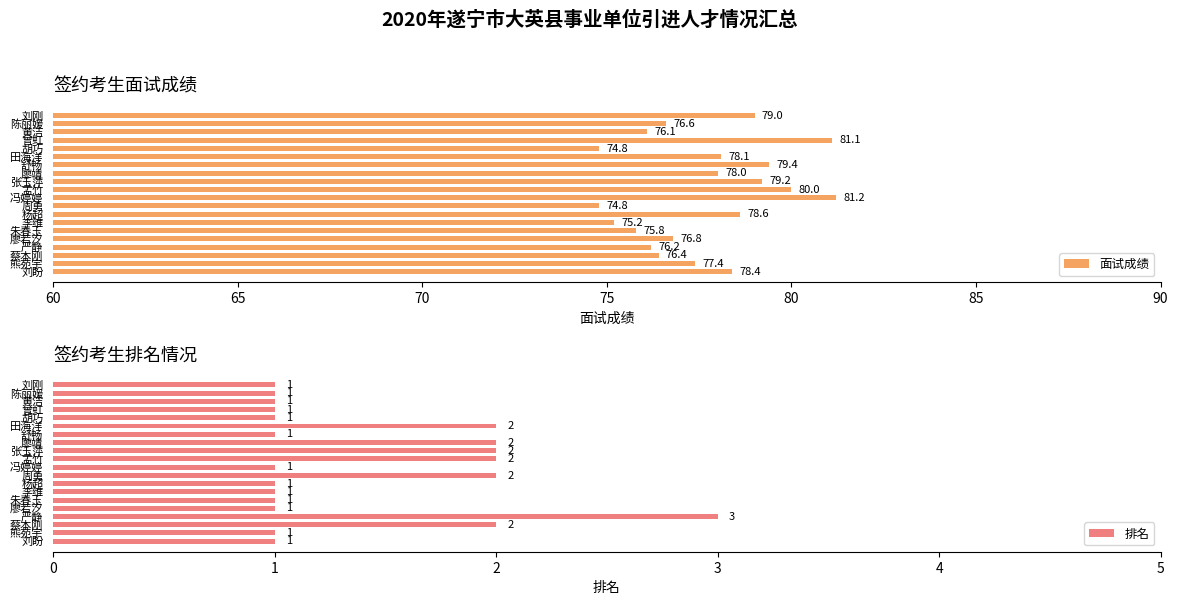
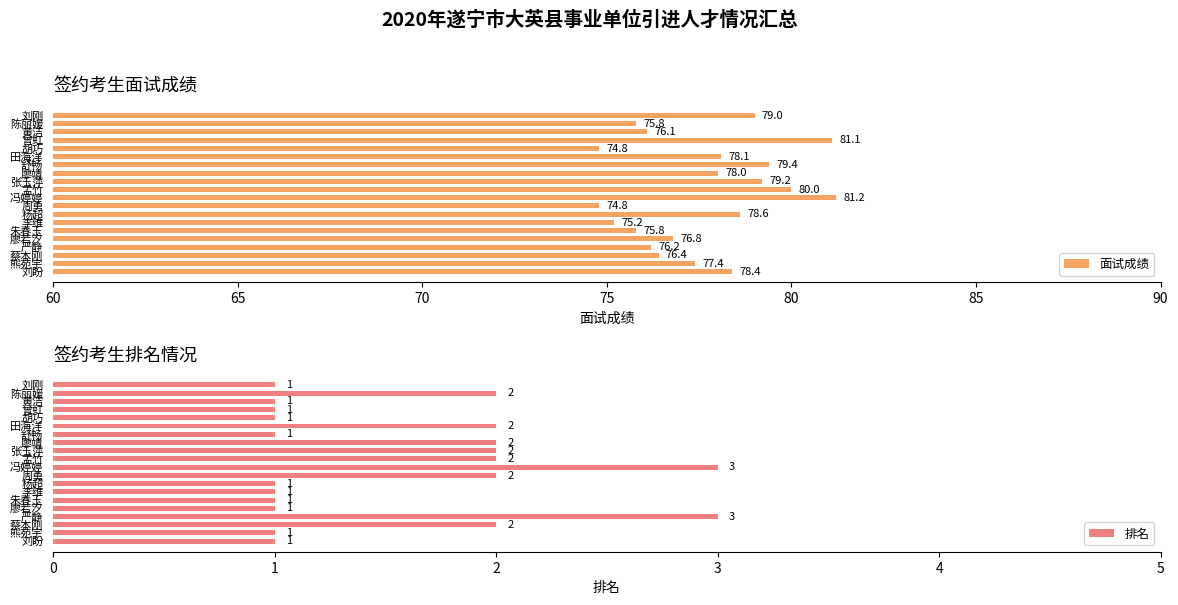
签约考生面试成绩, 陈丽媛: 76.6 -> 75.8
签约考生排名情况, 陈丽媛: 1 -> 2
签约考生排名情况, 冯婷婷: 1 -> 3
